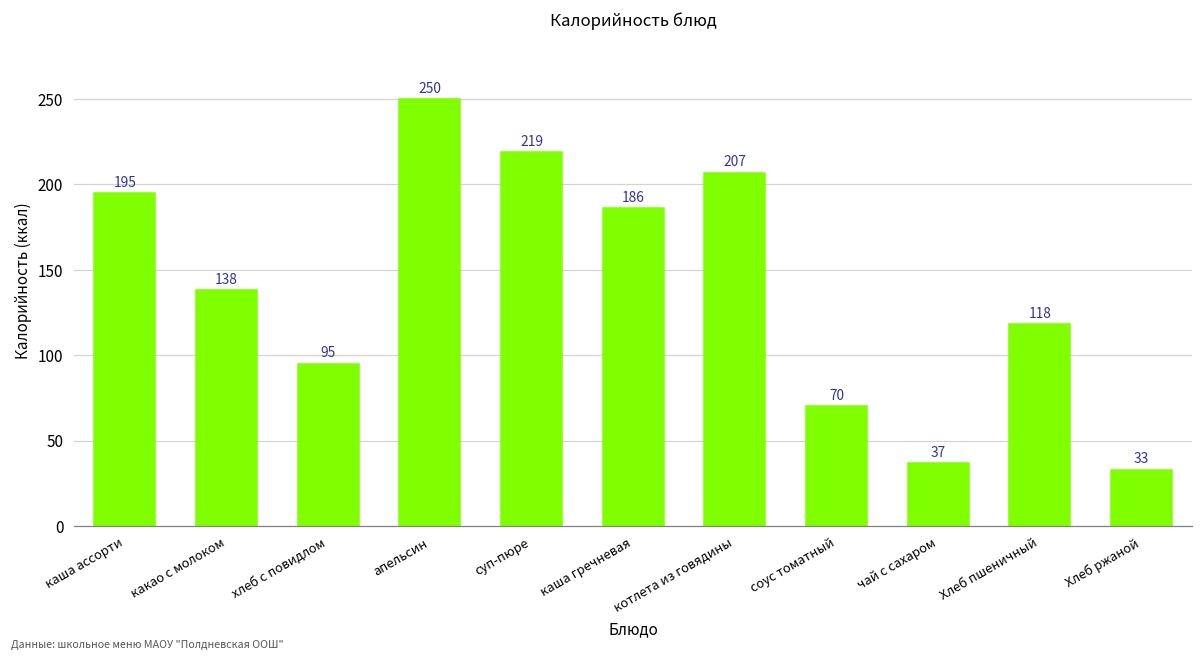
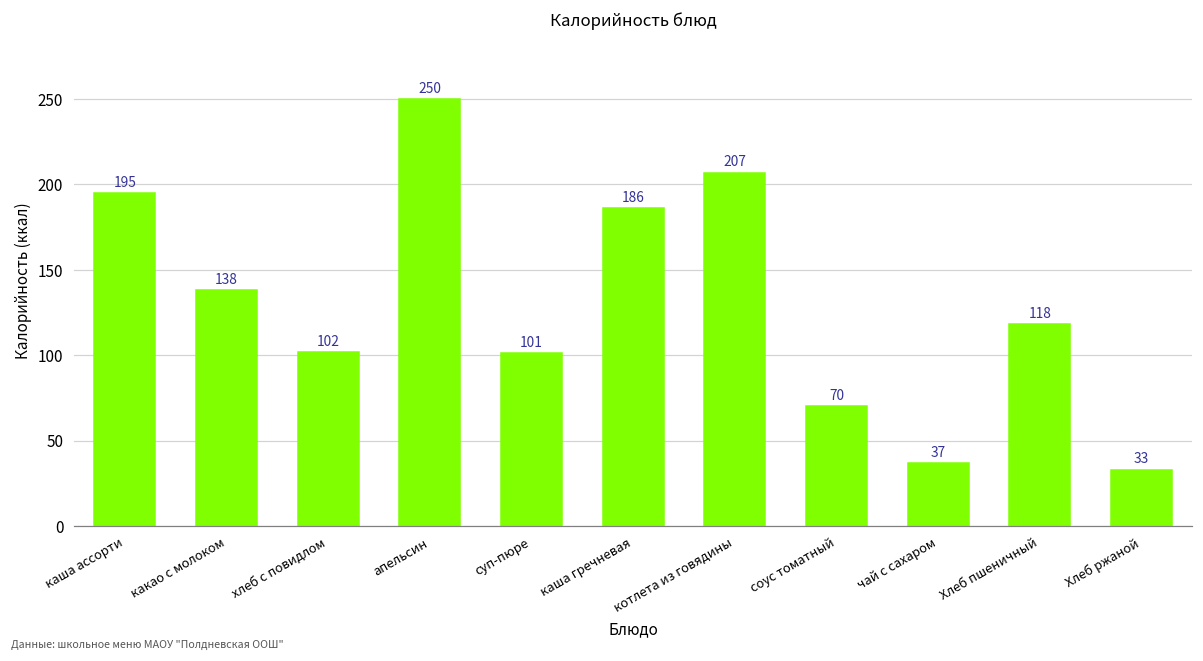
хлеб с повидлом: 95 -> 102
суп-пюре: 219 -> 101
